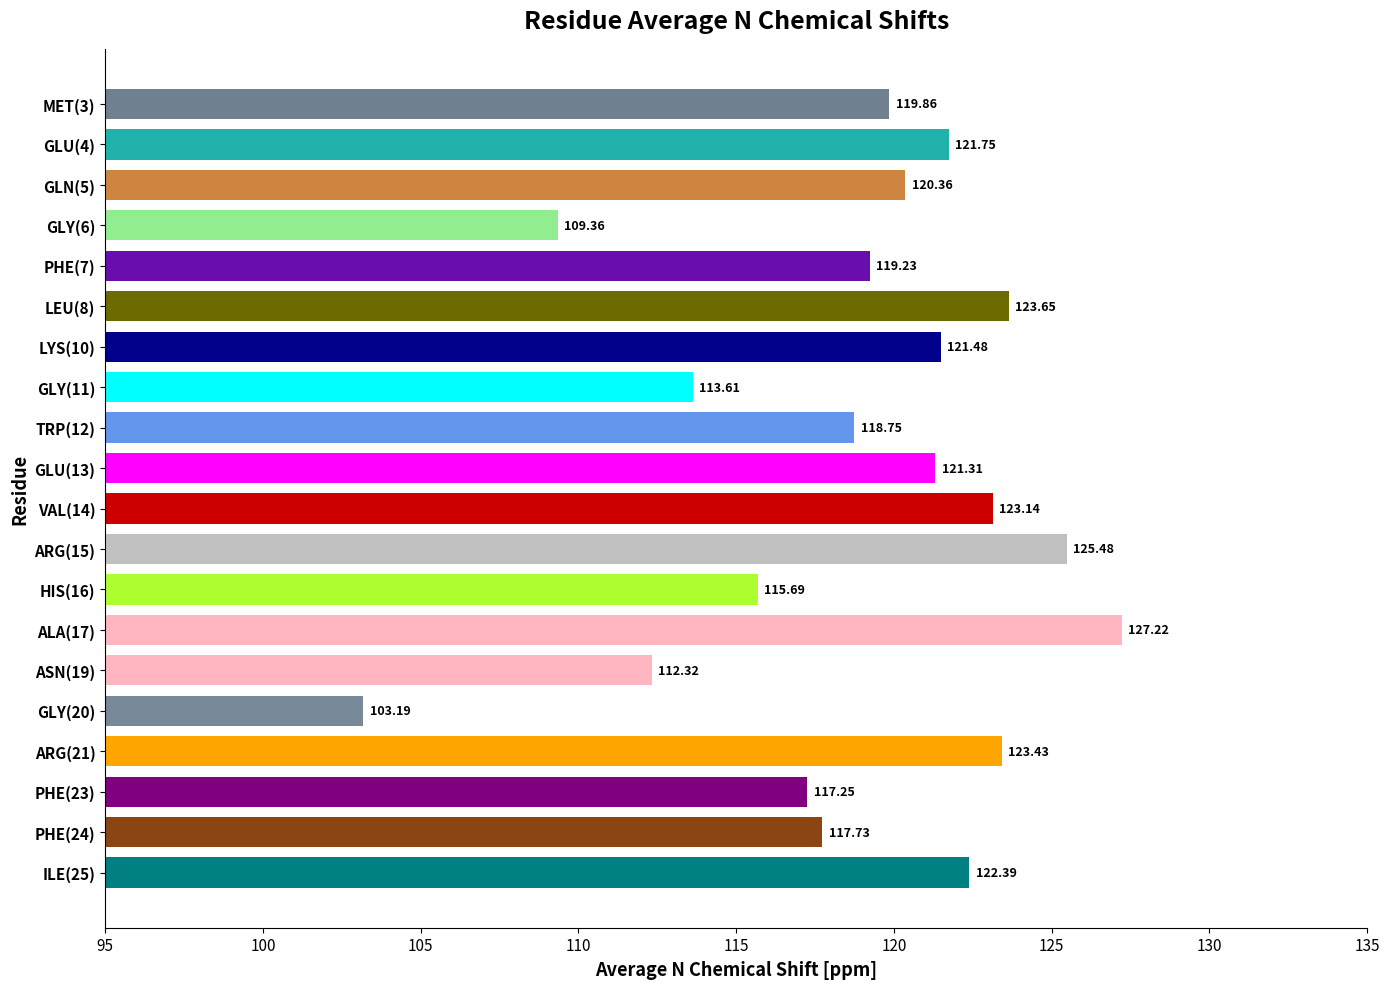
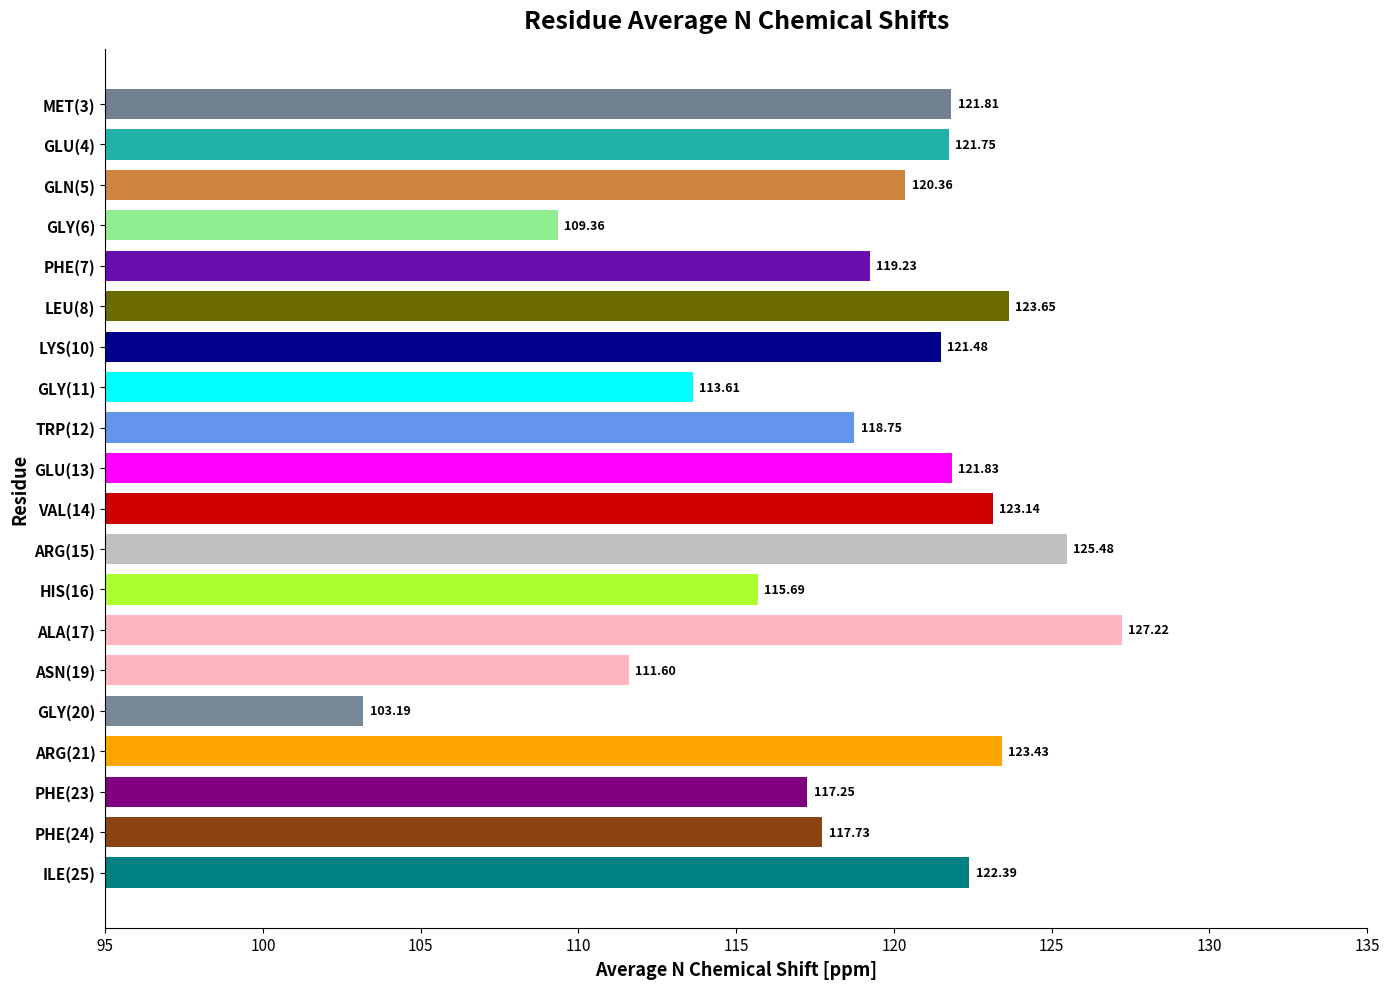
MET(3): 119.86 -> 121.81
GLU(13): 121.31 -> 121.83
ASN(19): 112.32 -> 111.60
